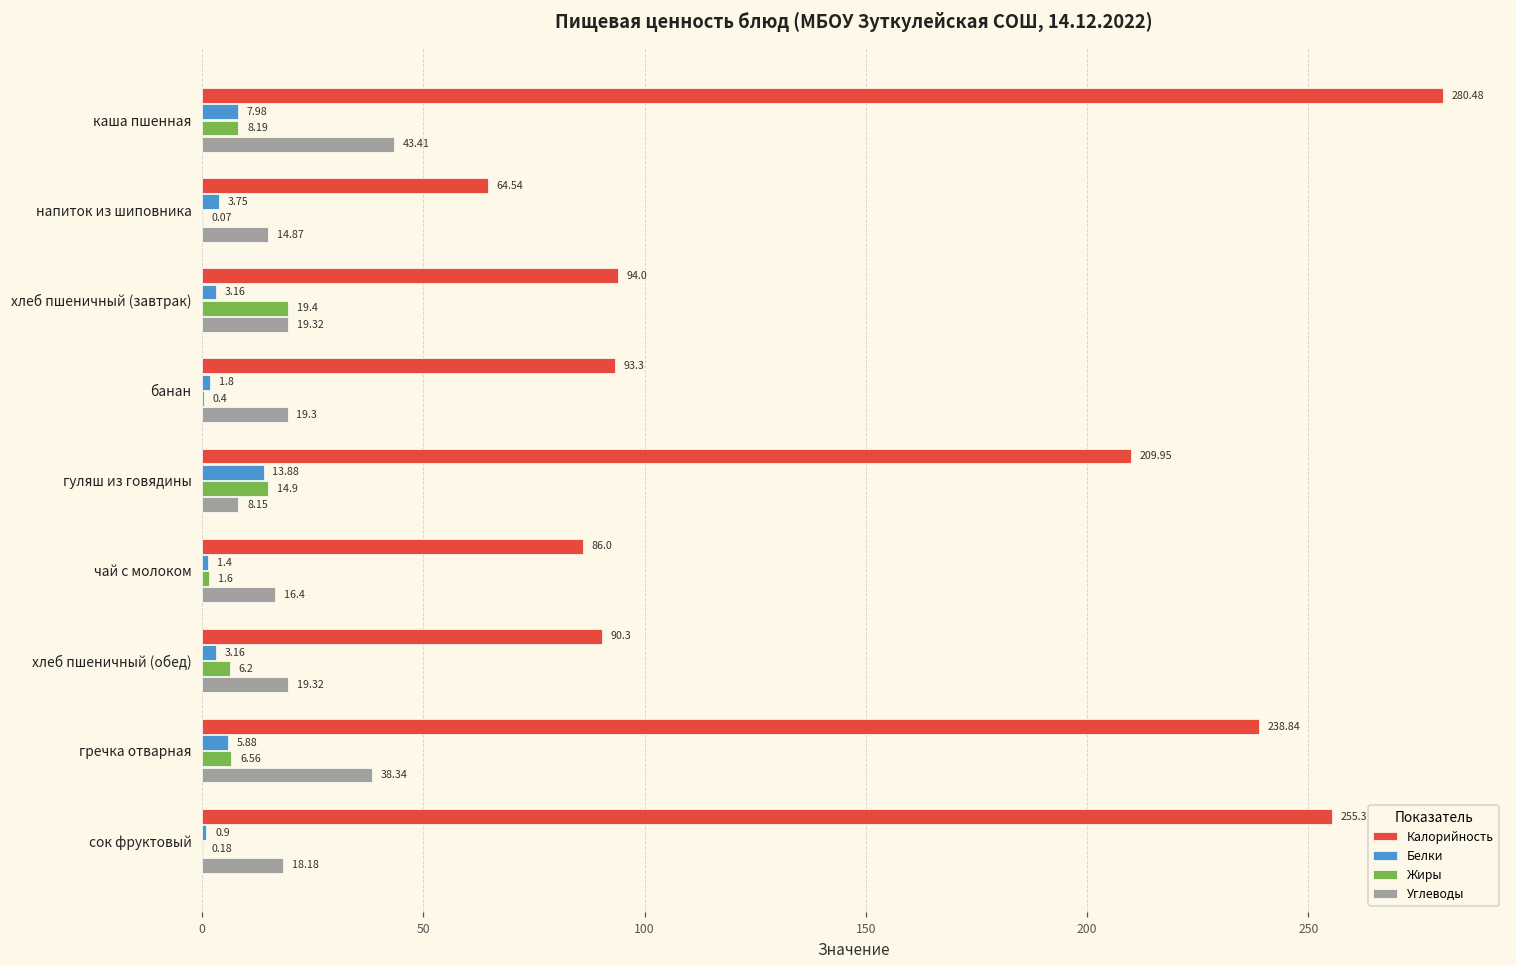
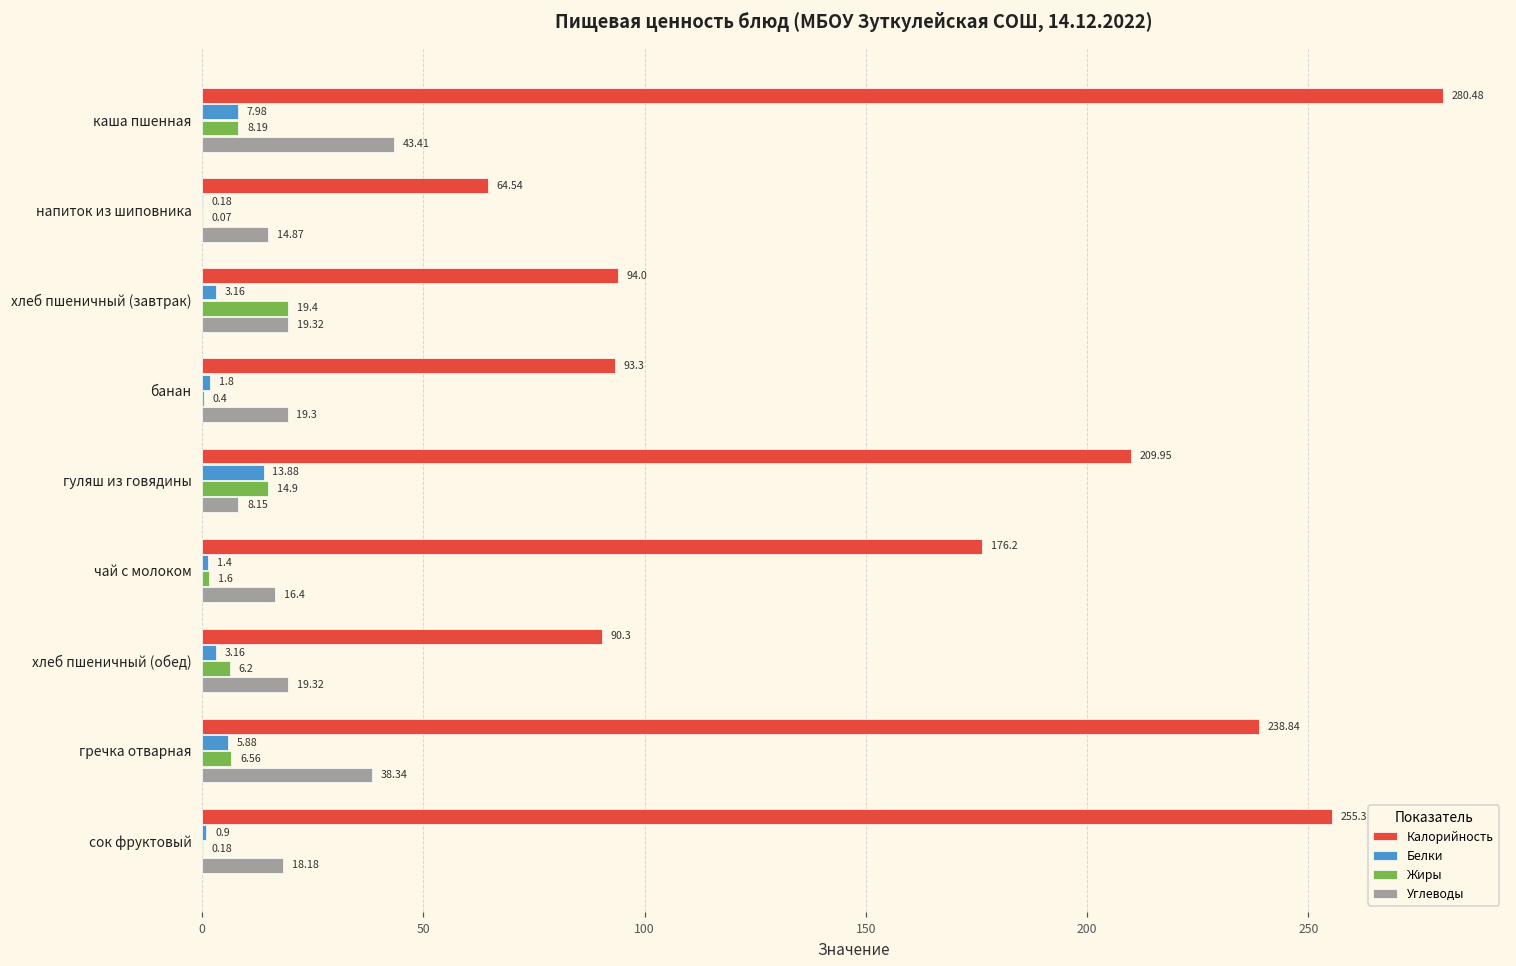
Белки, напиток из шиповника: 3.75 -> 0.18
Калорийность, чай с молоком: 86.0 -> 176.2
